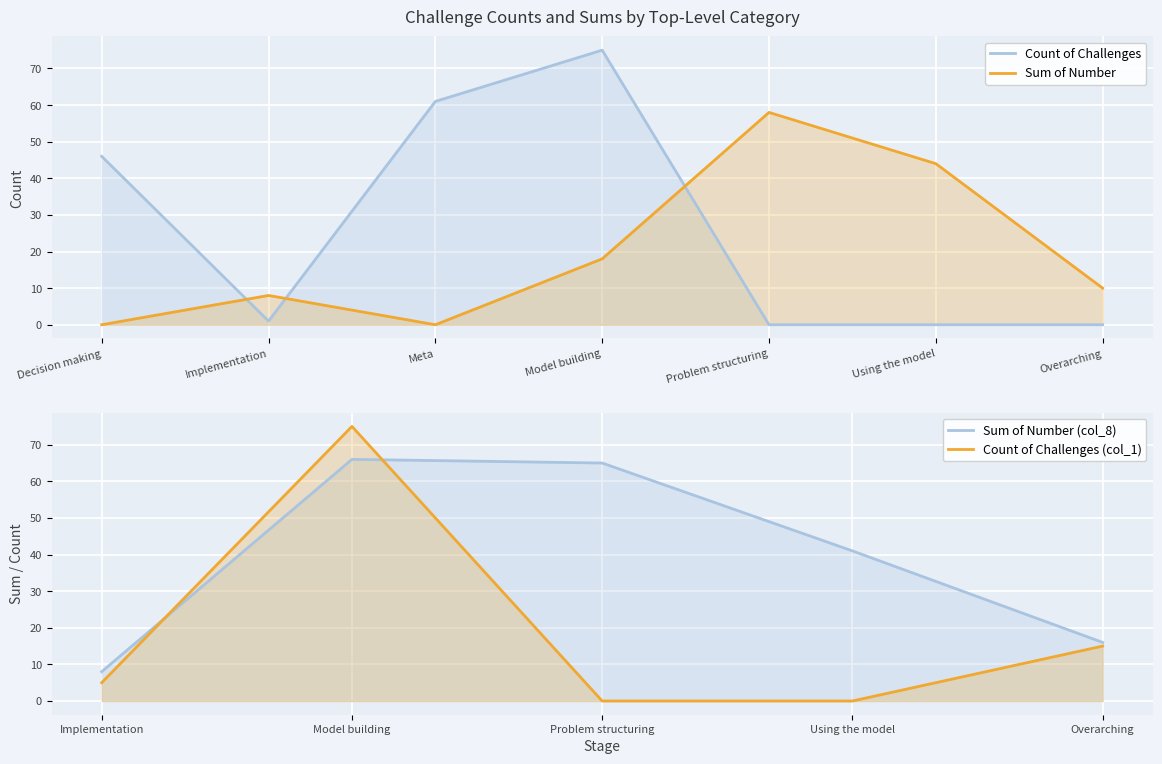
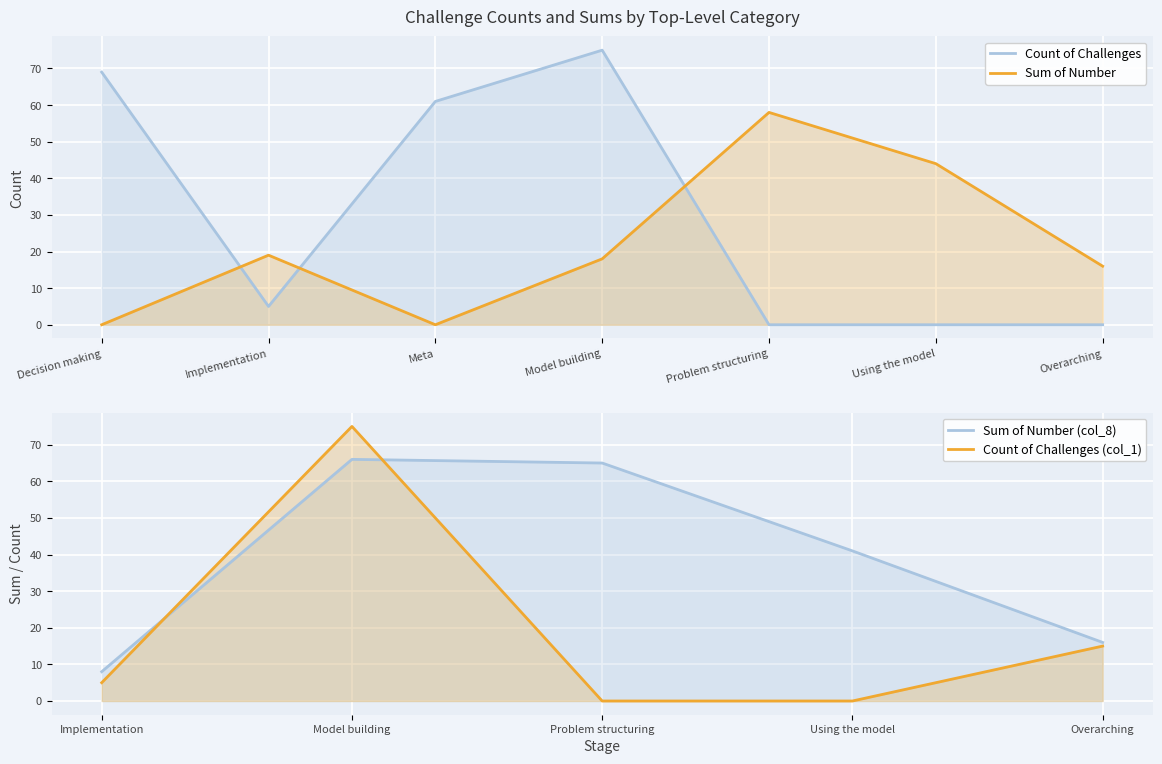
Challenge Counts and Sums by Top-Level Category, Count of Challenges, Decision making: 46 -> 69
Challenge Counts and Sums by Top-Level Category, Count of Challenges, Implementation: 1 -> 5
Challenge Counts and Sums by Top-Level Category, Sum of Number, Implementation: 8 -> 19
Challenge Counts and Sums by Top-Level Category, Sum of Number, Overarching: 10 -> 16
